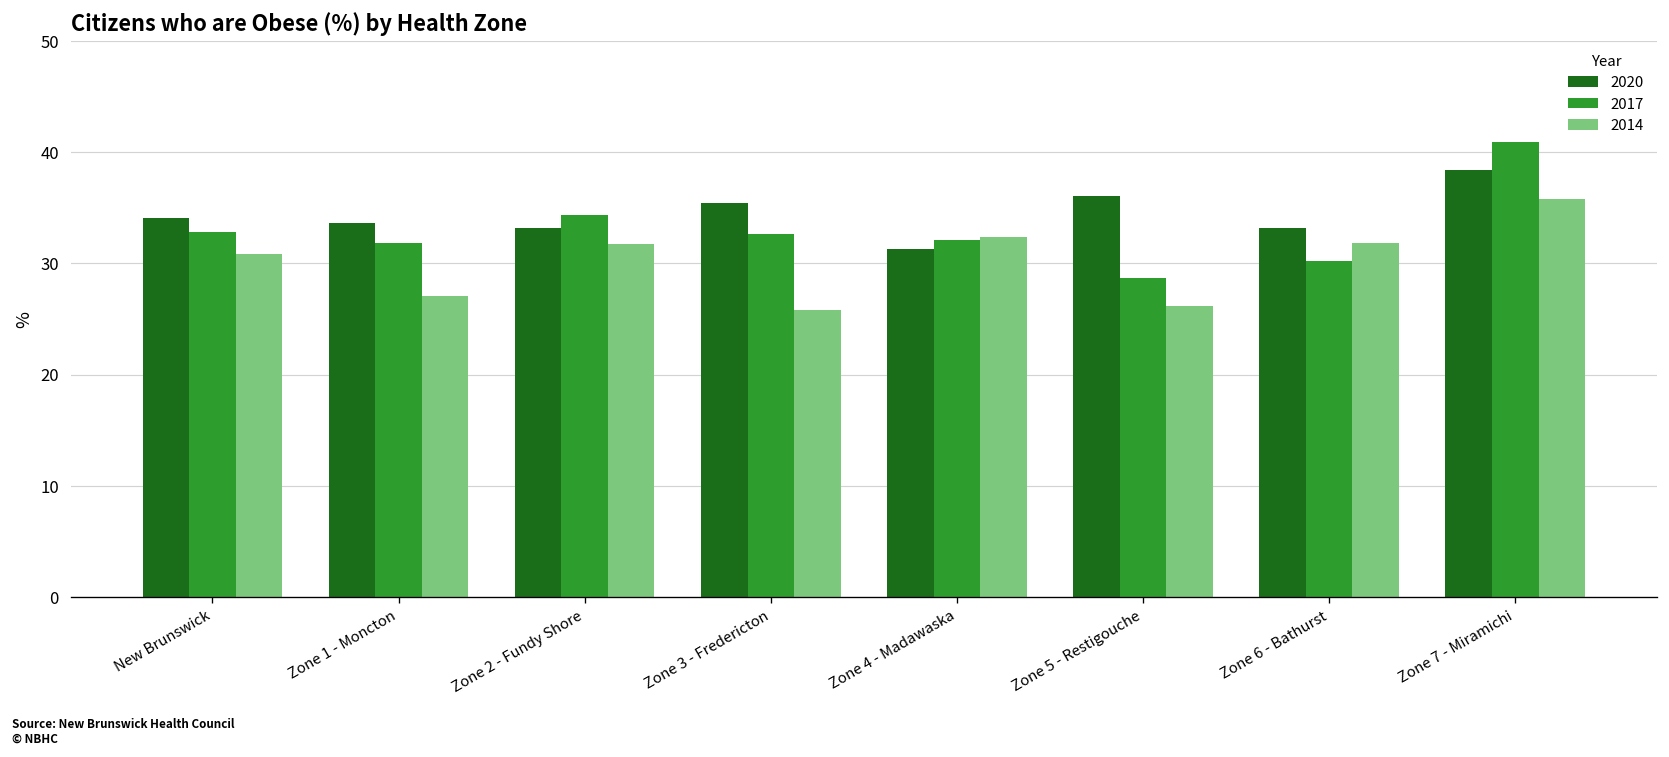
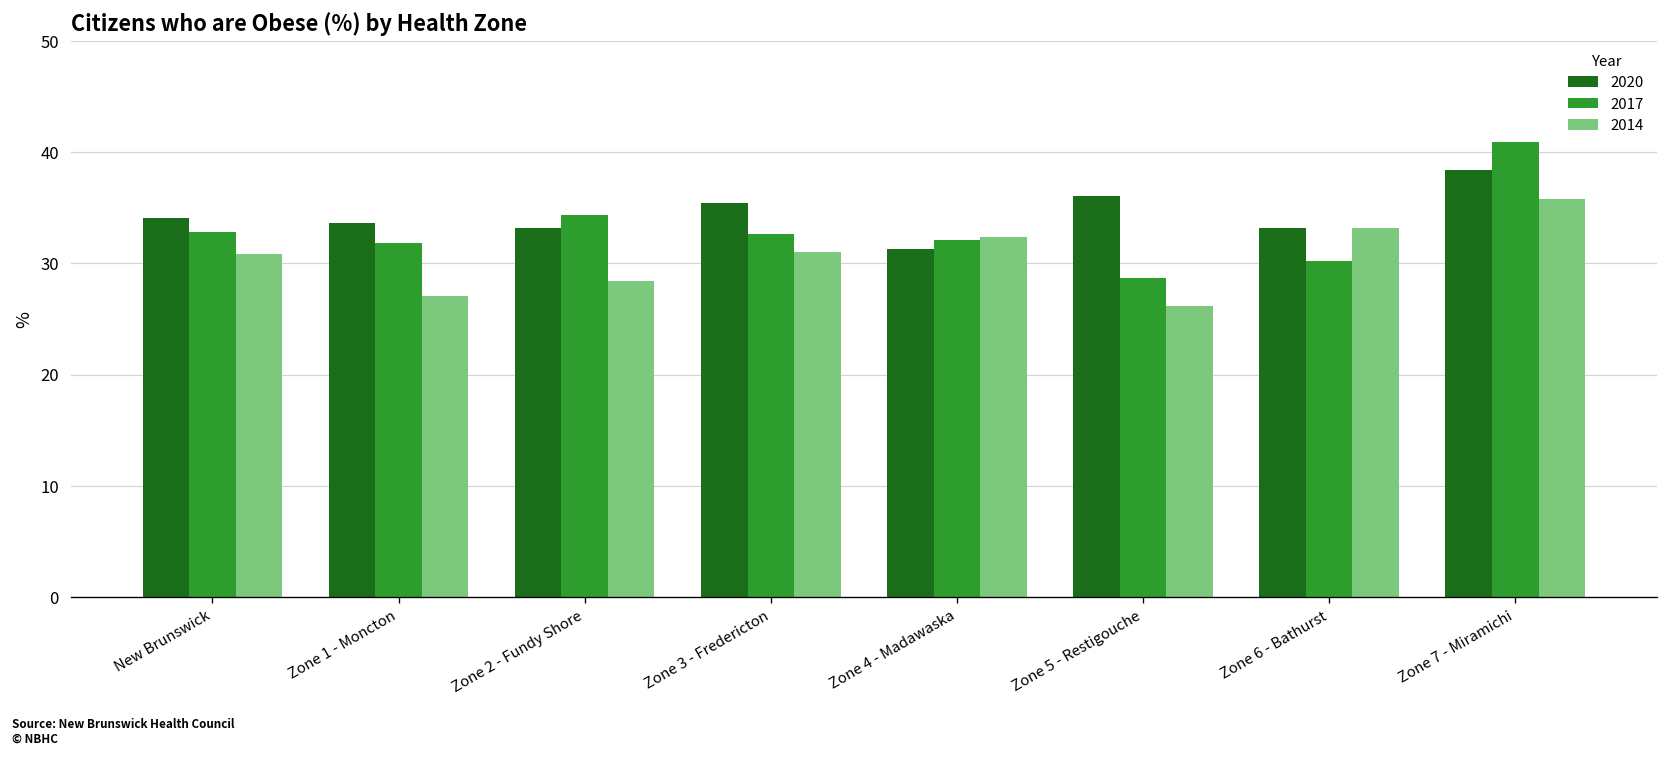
2014, Zone 2 - Fundy Shore: 32 -> 28
2014, Zone 3 - Fredericton: 26 -> 31
2014, Zone 6 - Bathurst: 32 -> 33
